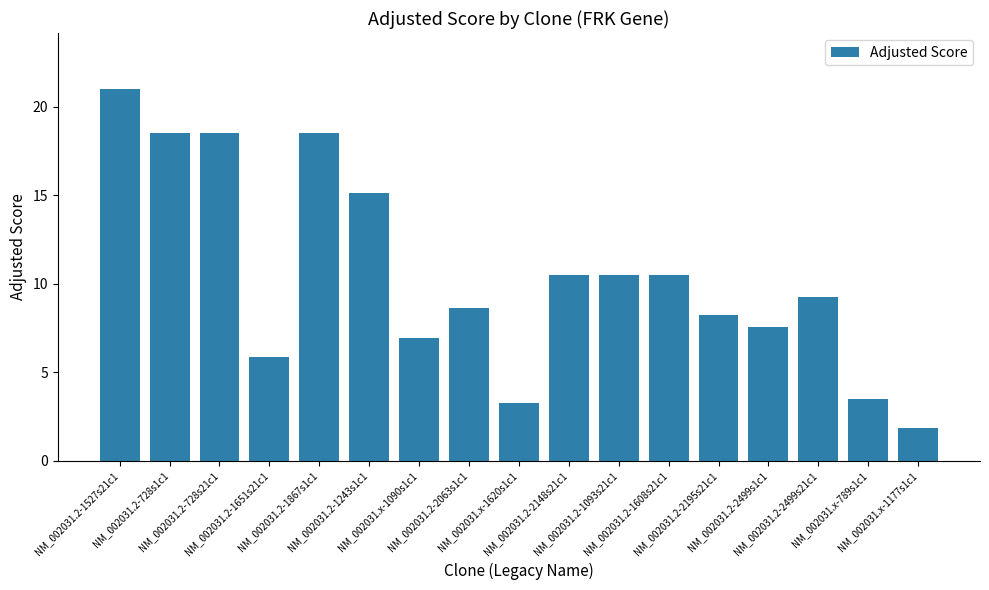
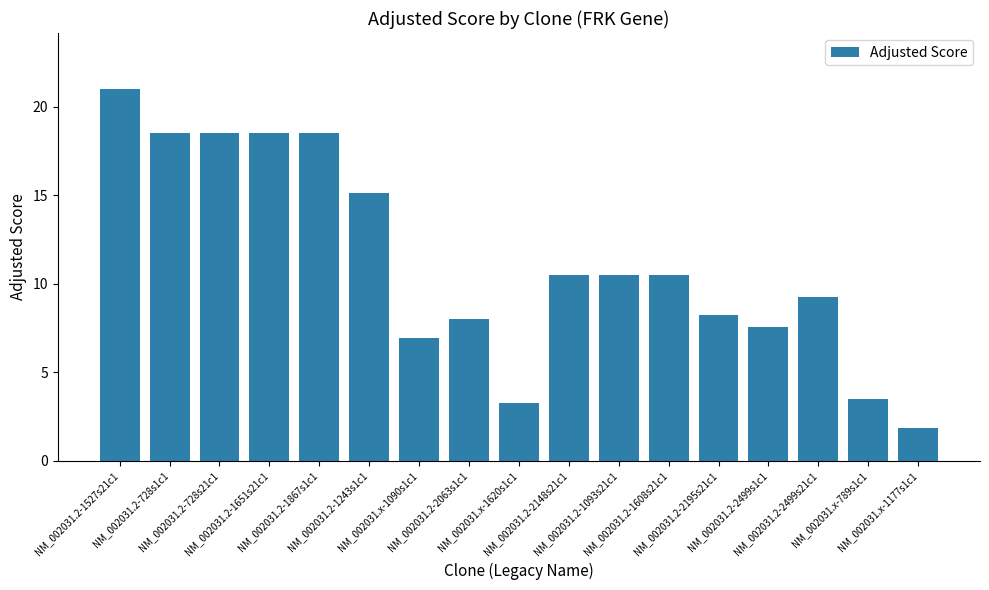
NM_002031.2-1651s21c1: 5.9 -> 18.5
NM_002031.2-2063s1c1: 8.6 -> 8.0
